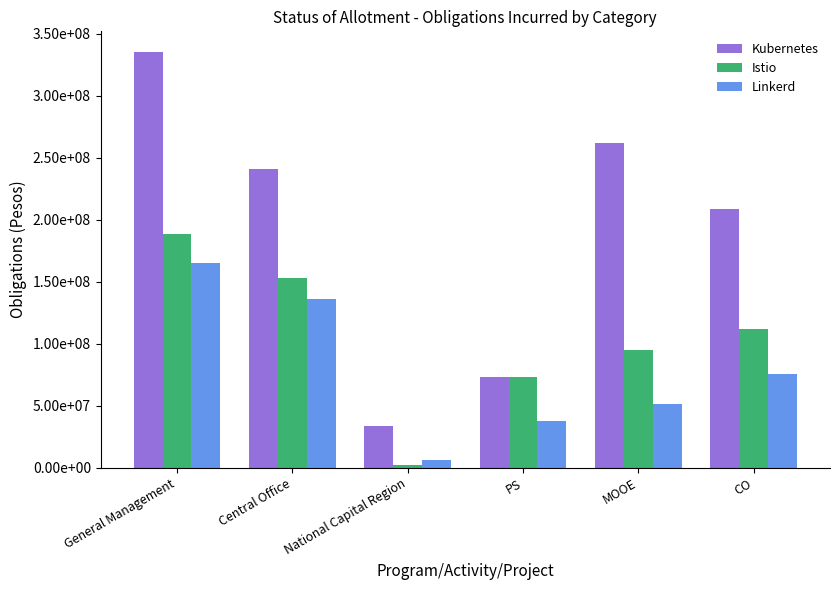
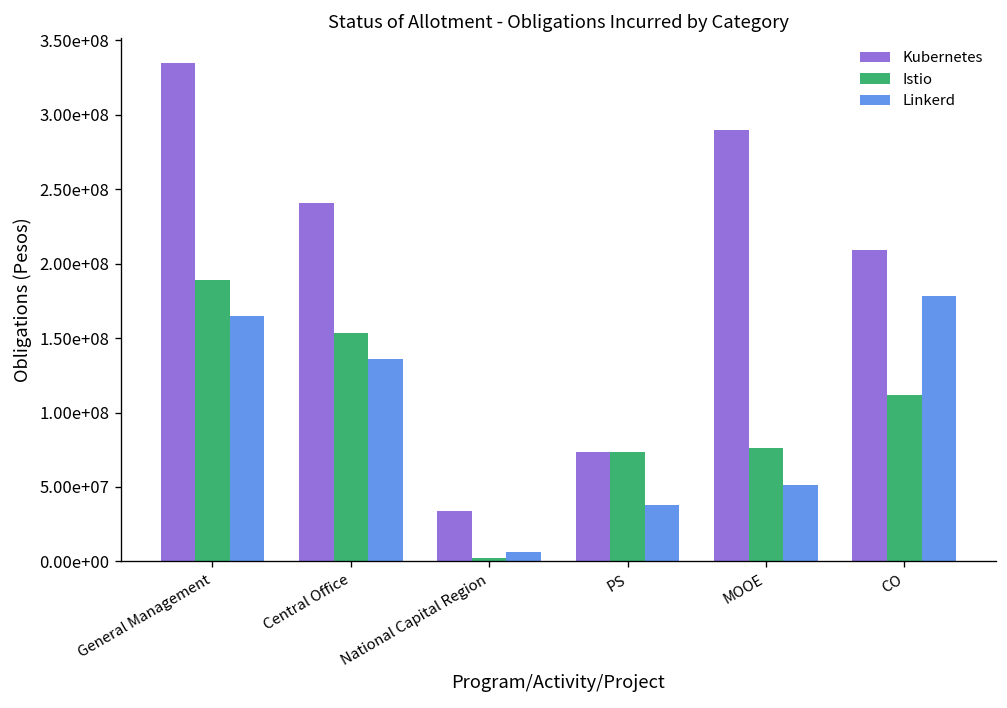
Kubernetes, MOOE: 261000000 -> 290000000
Istio, MOOE: 95000000 -> 76000000
Linkerd, CO: 76000000 -> 178000000
